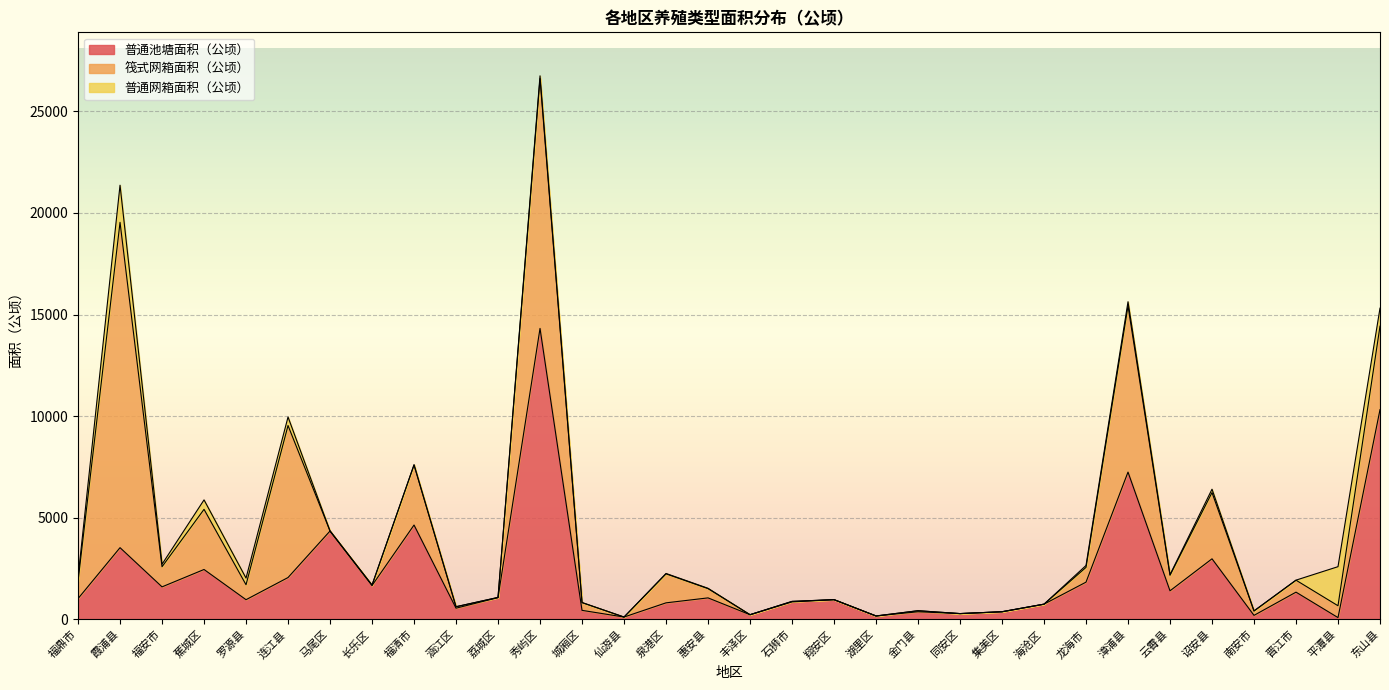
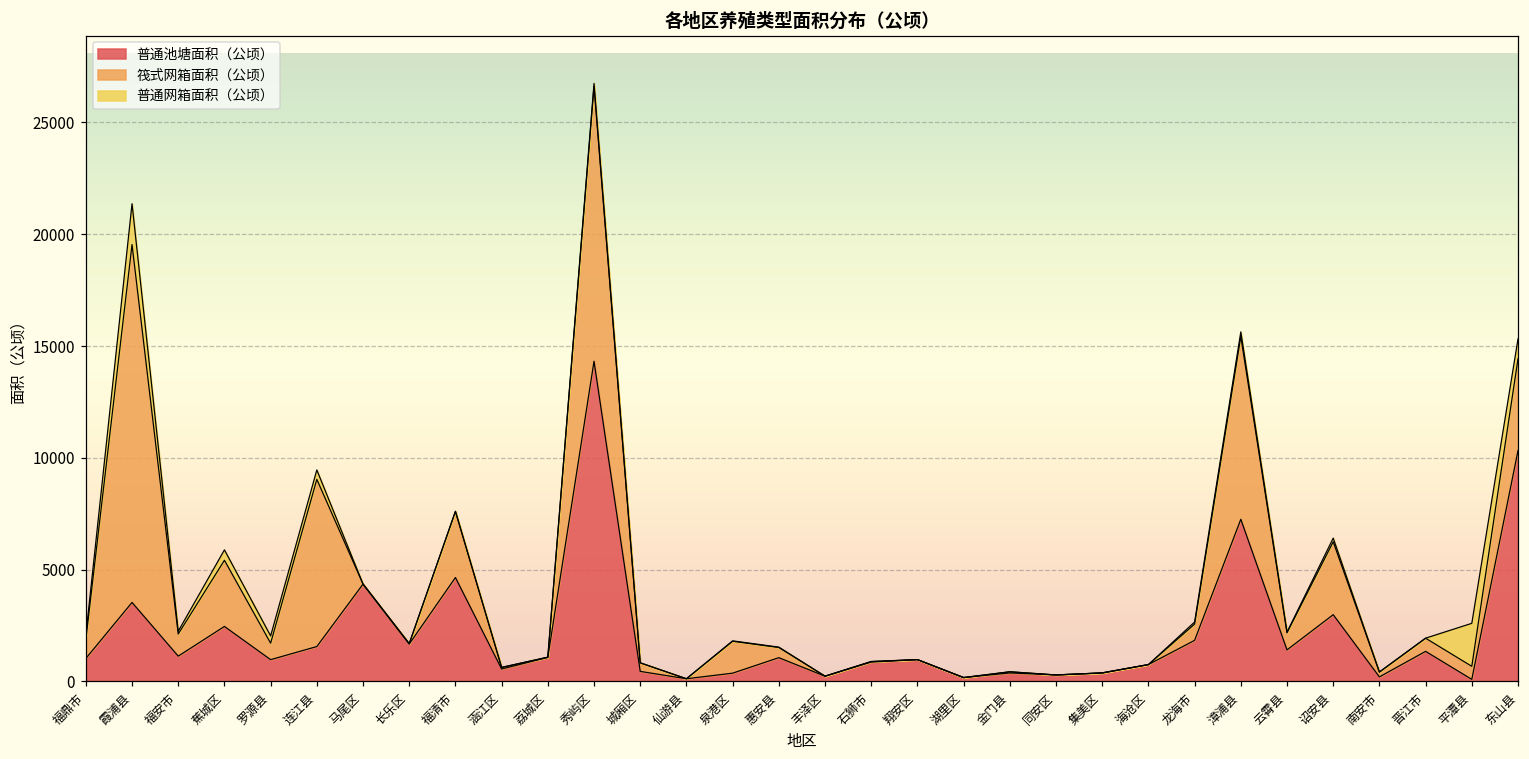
普通池塘面积（公顷）, 福安市: 1600 -> 1100
普通池塘面积（公顷）, 连江县: 2100 -> 1600
普通池塘面积（公顷）, 泉港区: 800 -> 400
